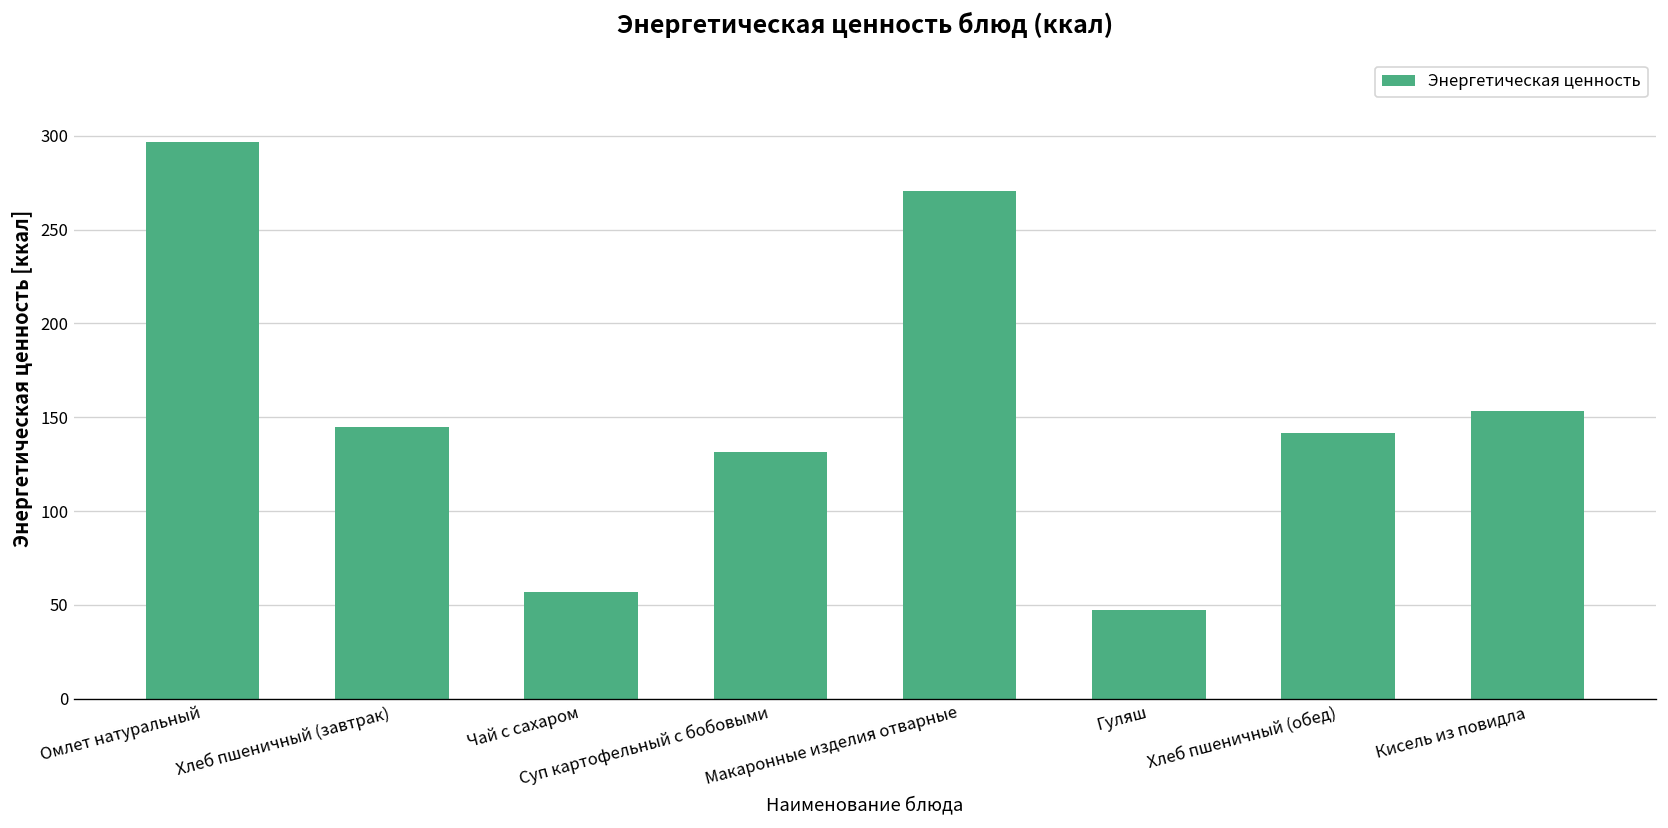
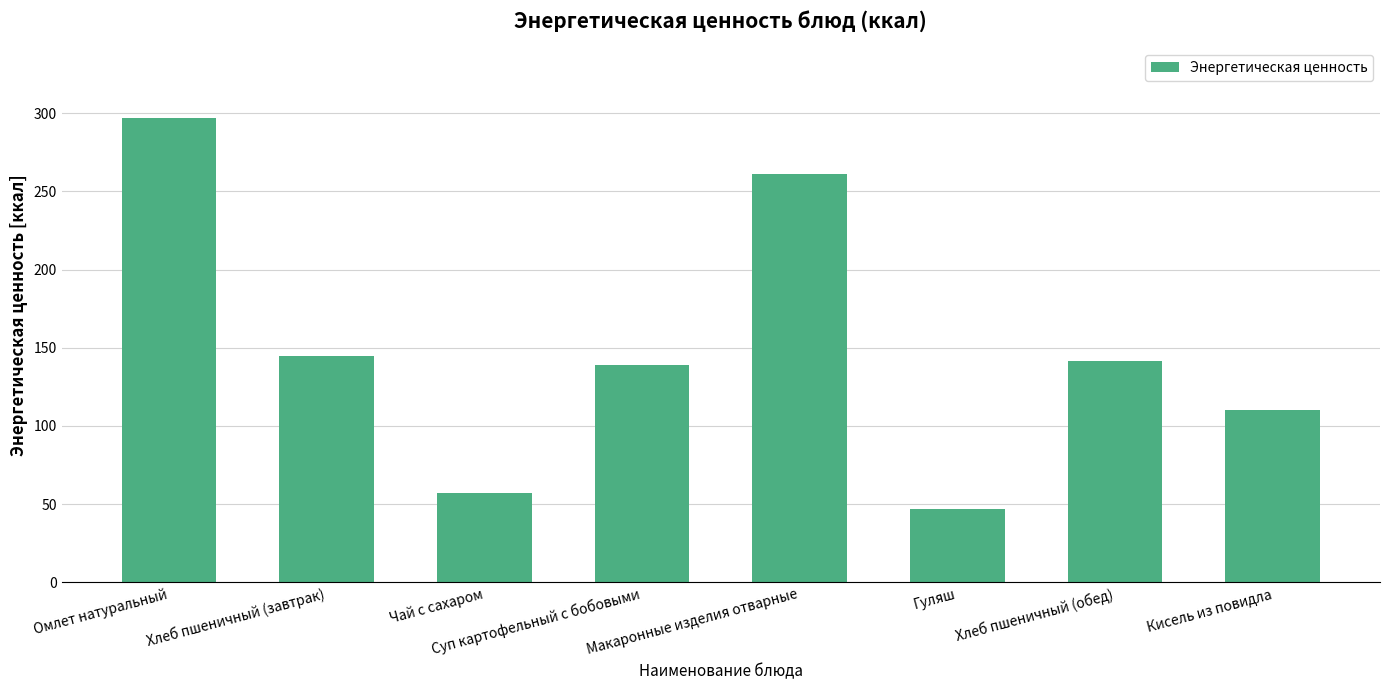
Суп картофельный с бобовыми: 132 -> 139
Макаронные изделия отварные: 271 -> 261
Кисель из повидла: 154 -> 110
